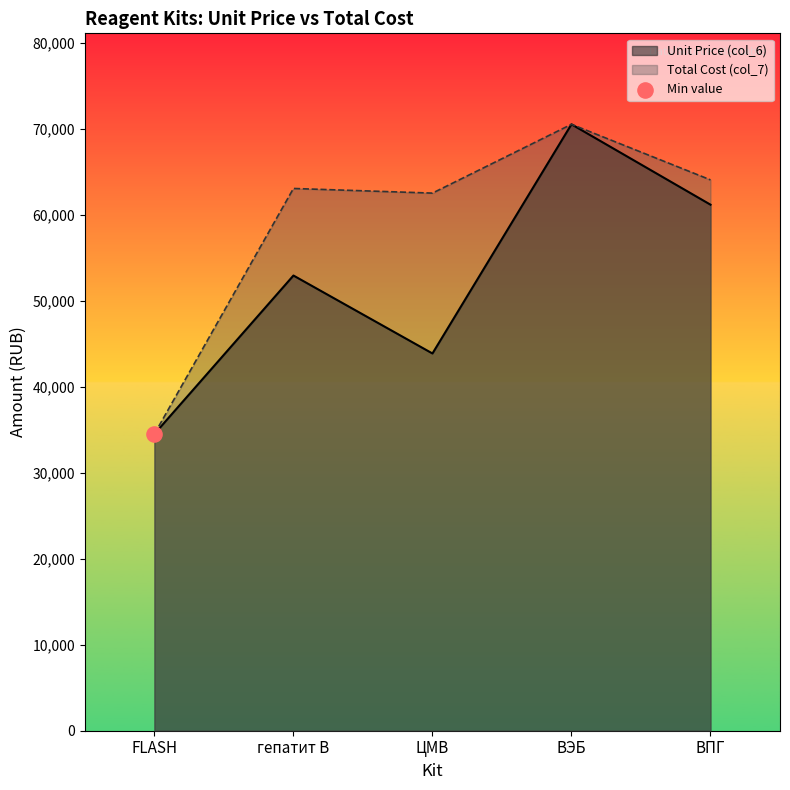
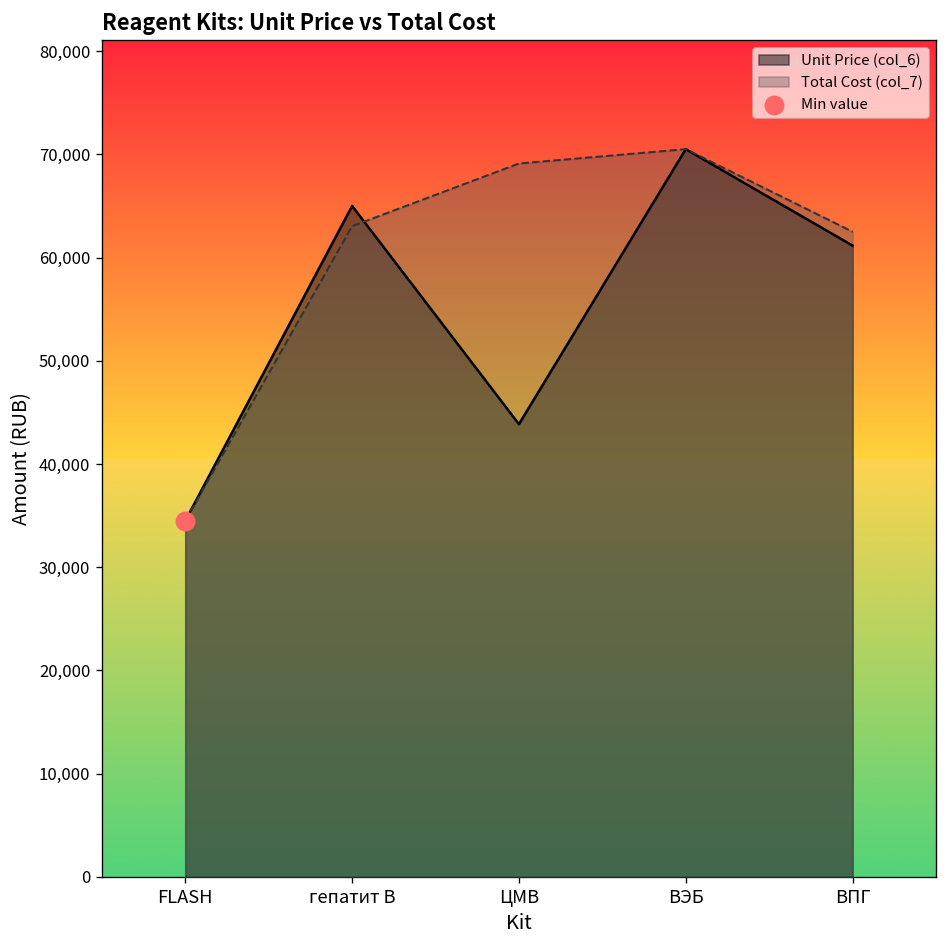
Unit Price (col_6), гепатит В: 53,000 -> 65,000
Total Cost (col_7), ЦМВ: 63,000 -> 69,000
Total Cost (col_7), ВПГ: 64,000 -> 63,000
